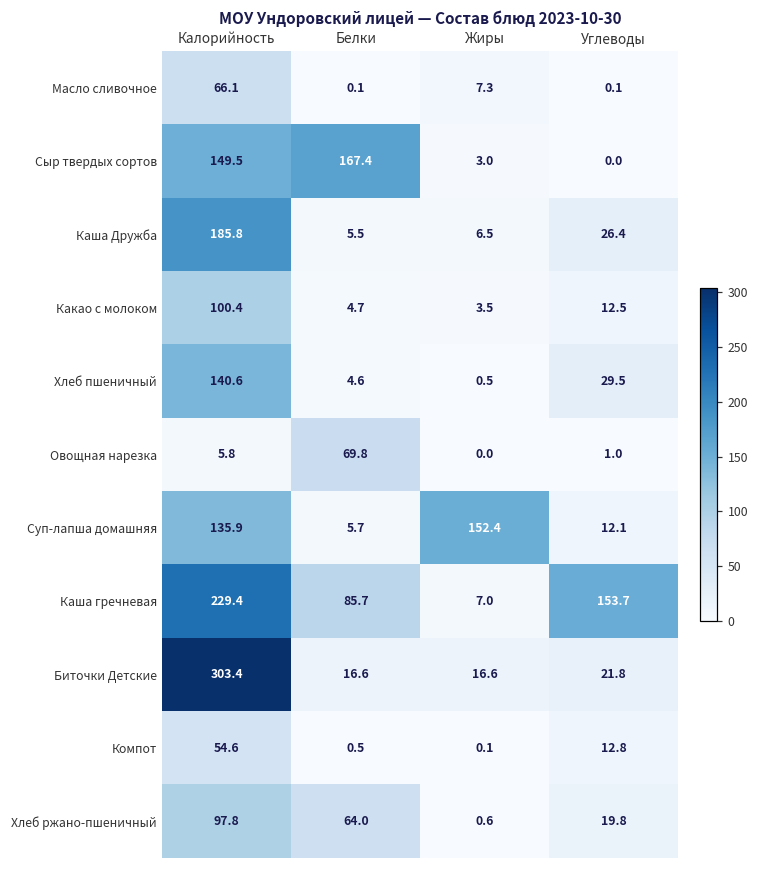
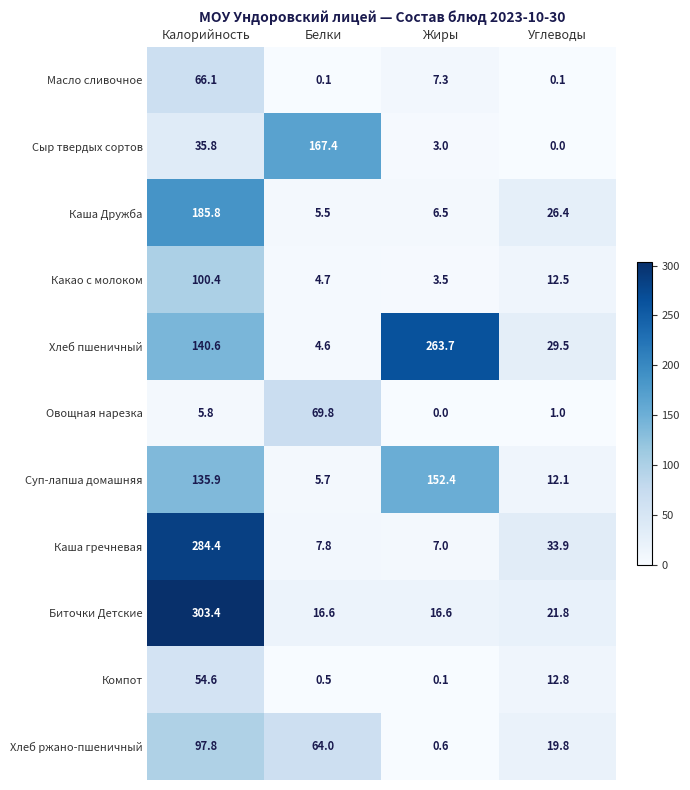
Сыр твердых сортов, Калорийность: 149.5 -> 35.8
Хлеб пшеничный, Жиры: 0.5 -> 263.7
Каша гречневая, Калорийность: 229.4 -> 284.4
Каша гречневая, Белки: 85.7 -> 7.8
Каша гречневая, Углеводы: 153.7 -> 33.9
